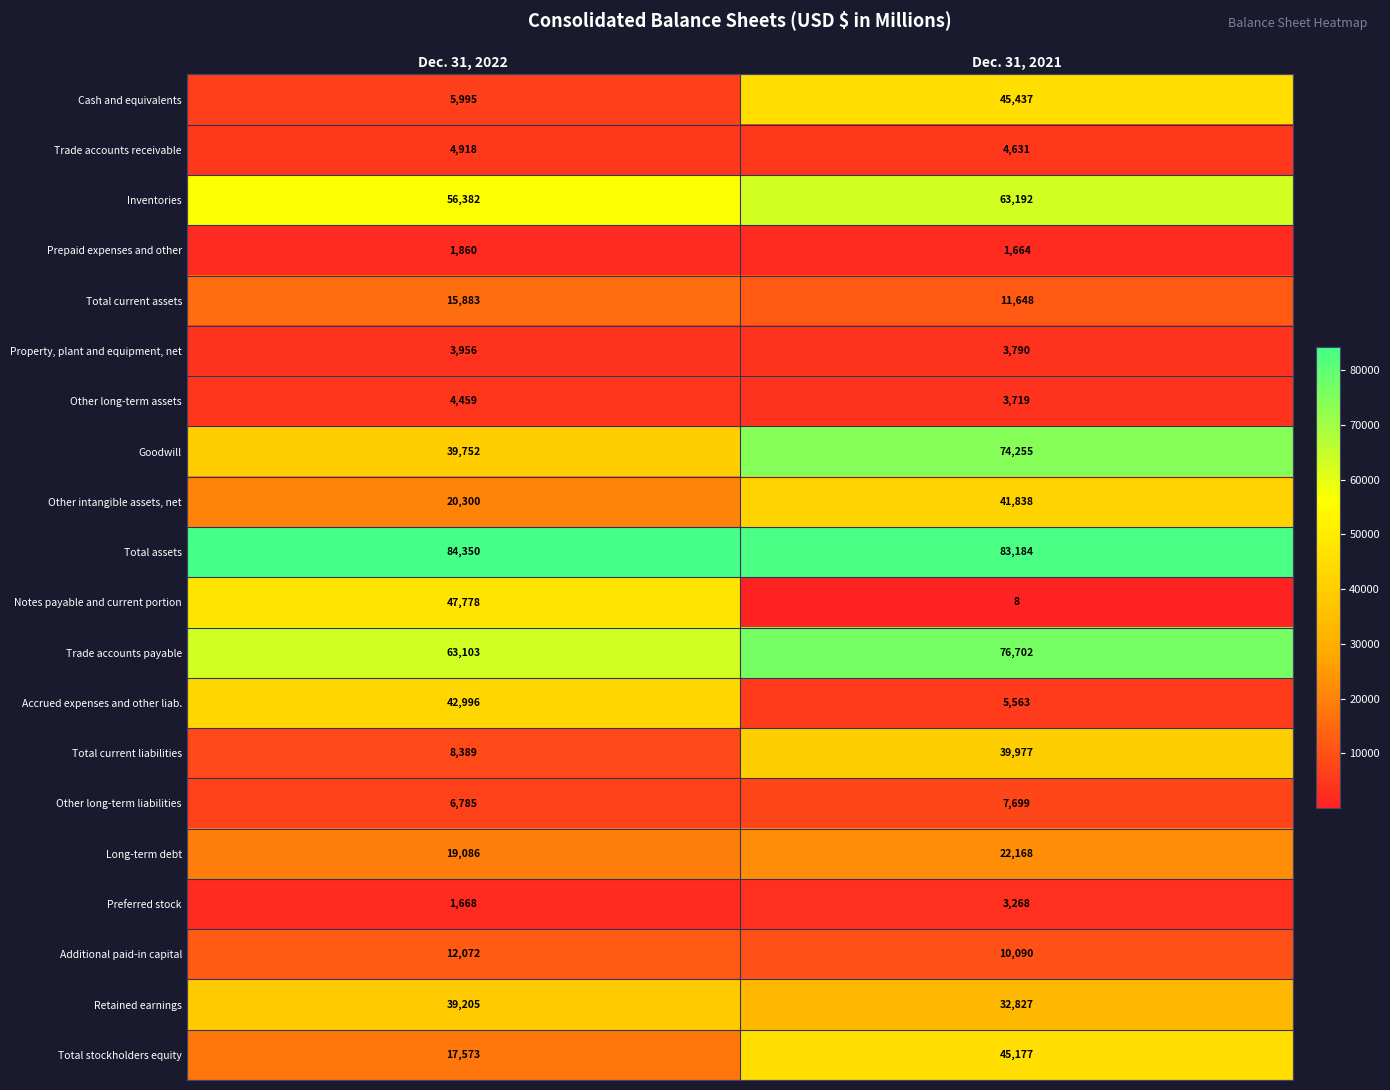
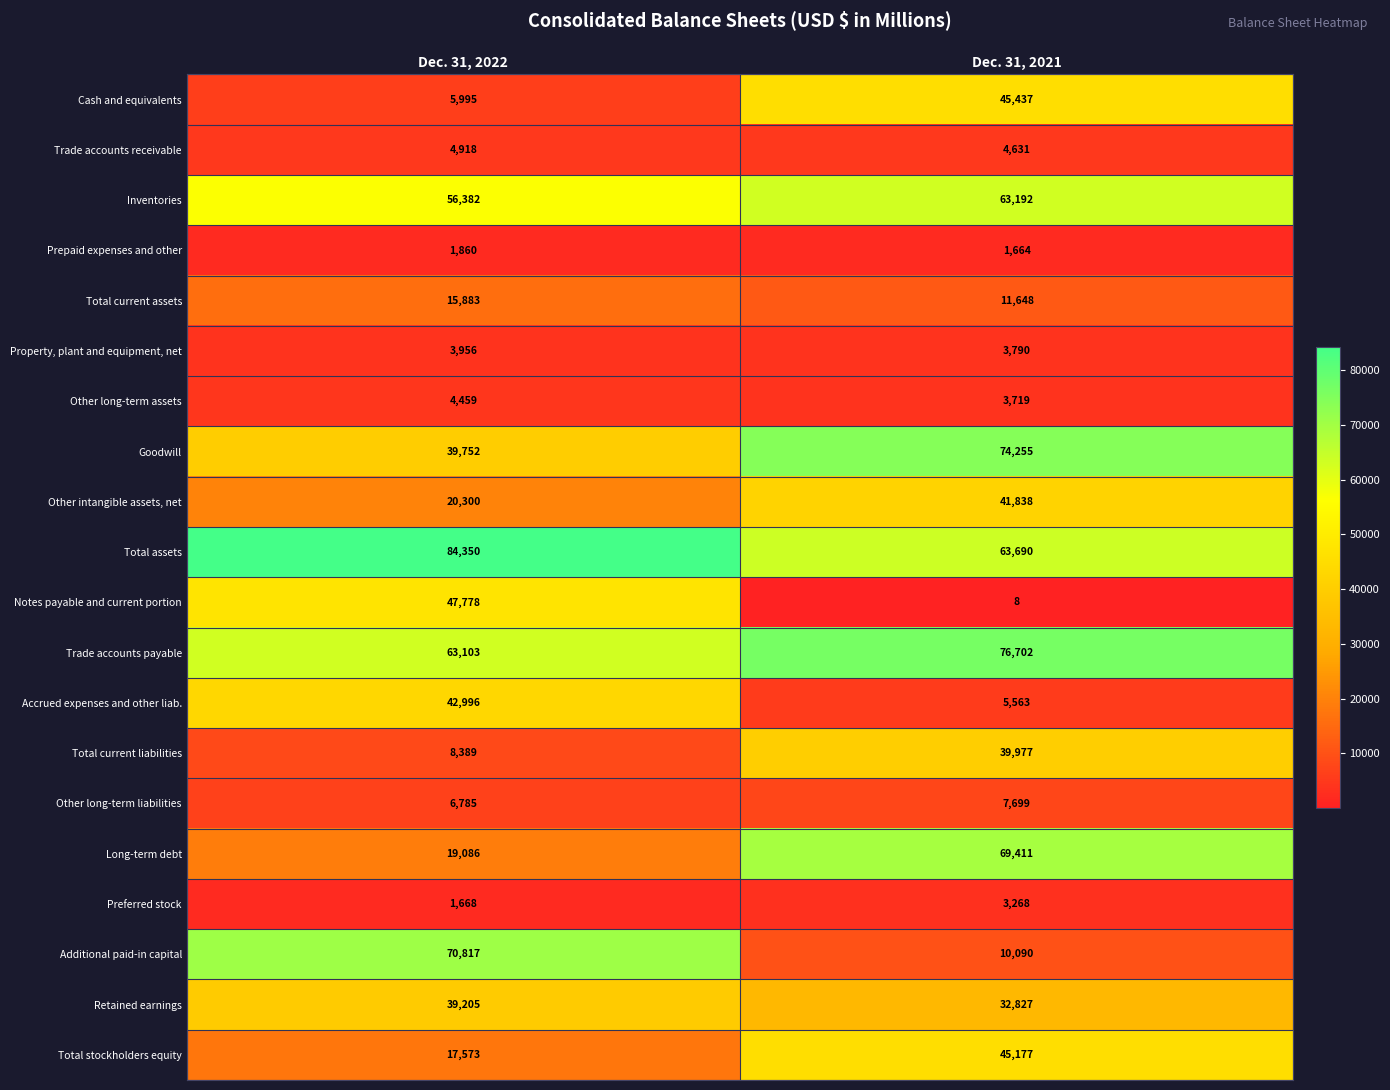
Total assets, Dec. 31, 2021: 83,184 -> 63,690
Long-term debt, Dec. 31, 2021: 22,168 -> 69,411
Additional paid-in capital, Dec. 31, 2022: 12,072 -> 70,817
